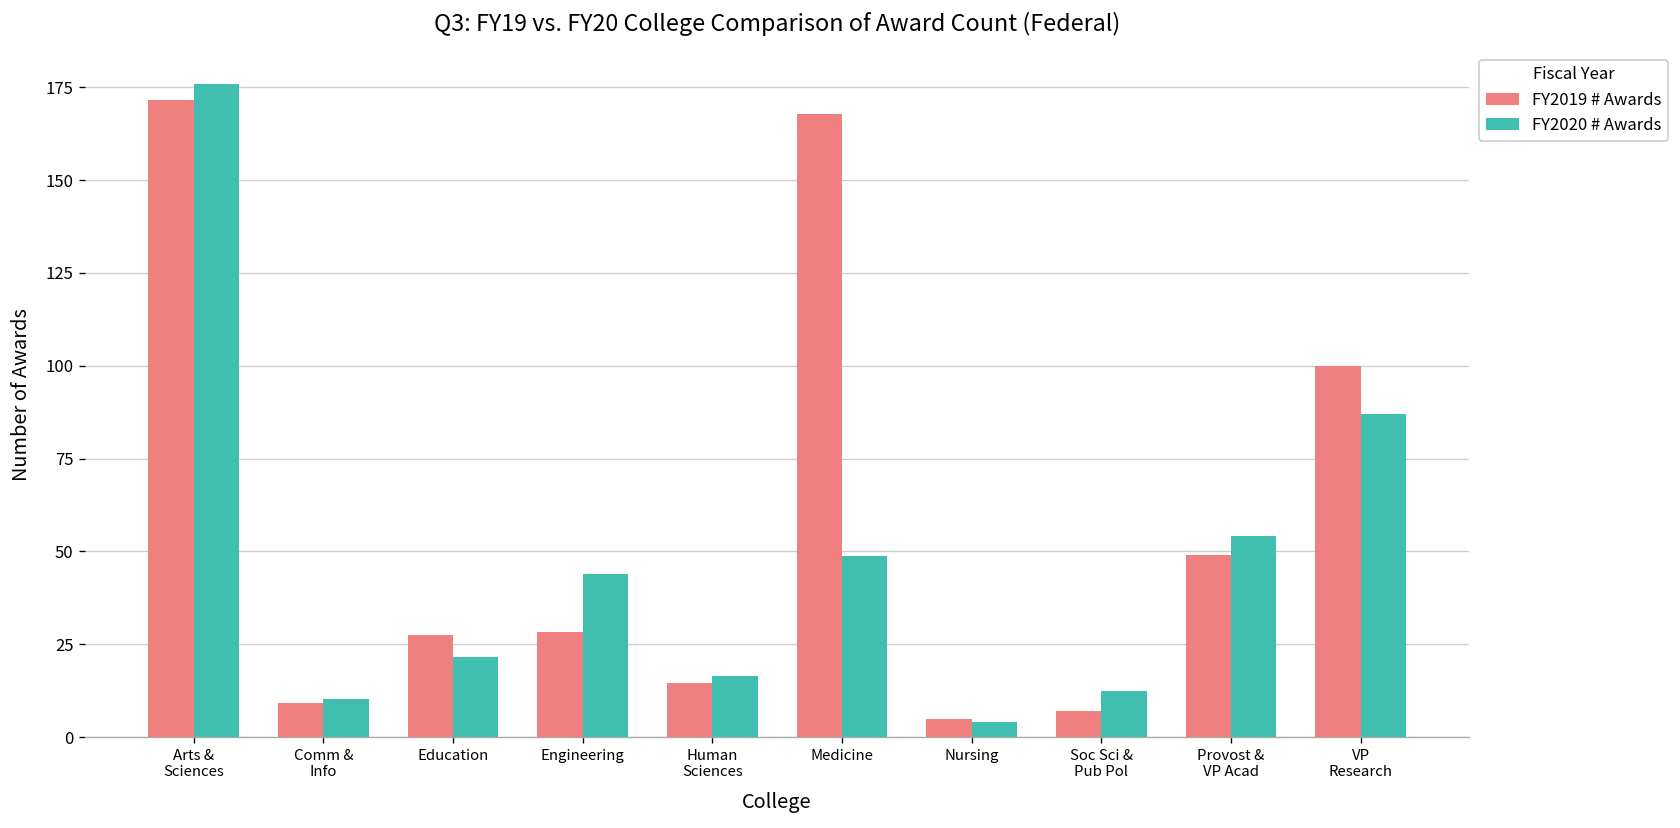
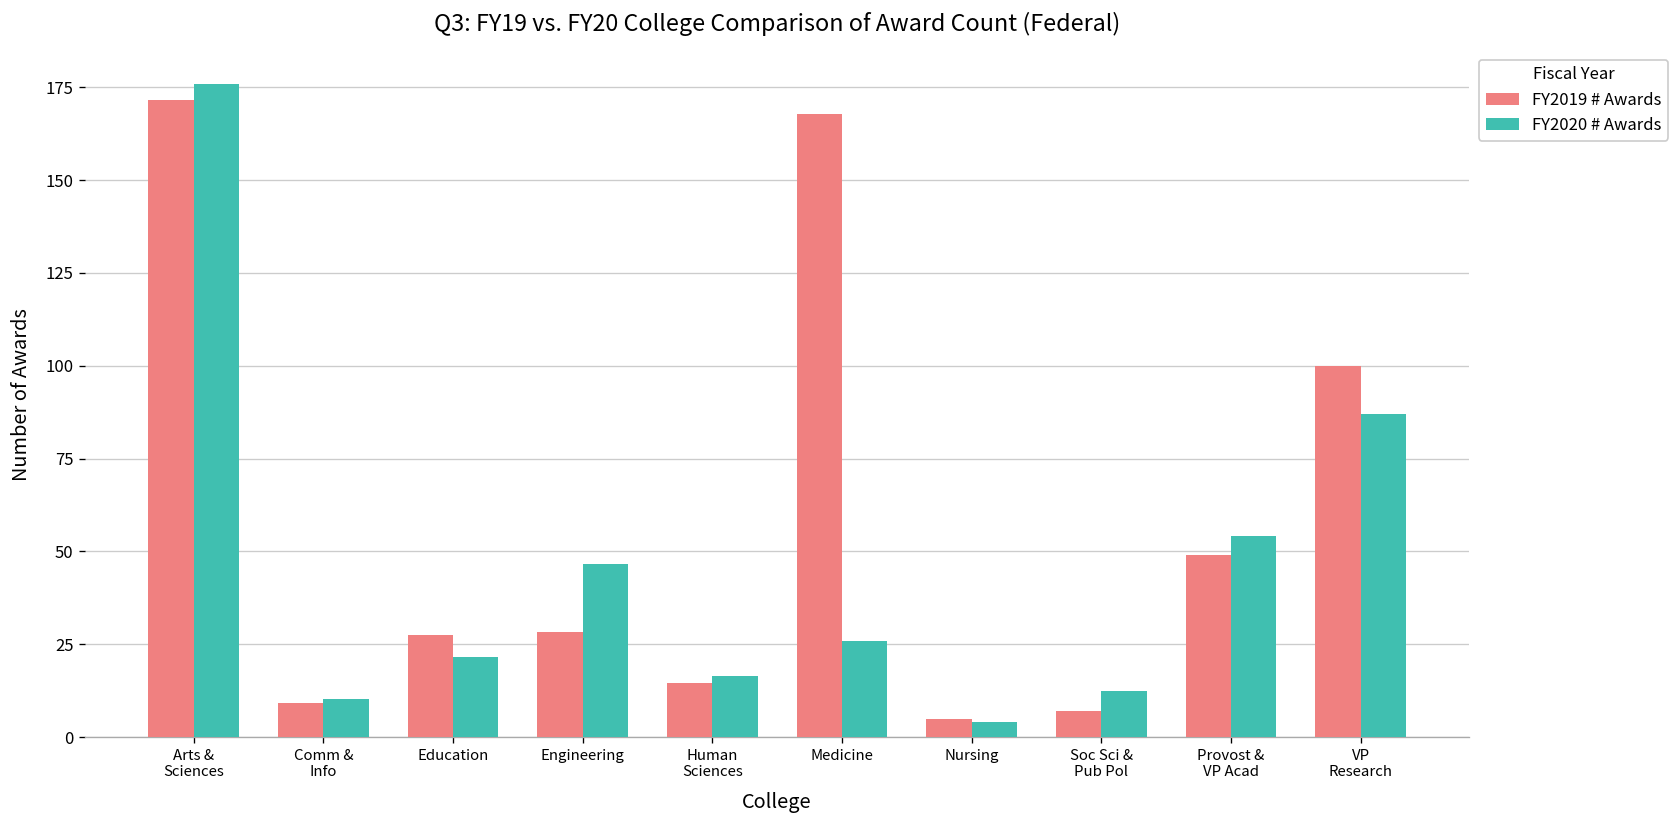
FY2020 # Awards, Engineering: 44 -> 47
FY2020 # Awards, Medicine: 49 -> 26
